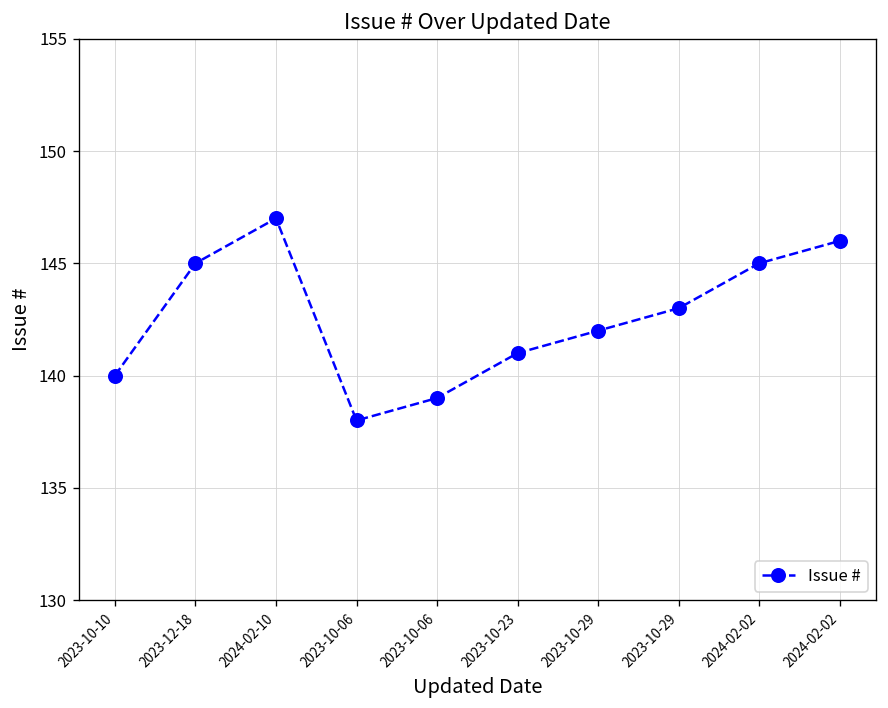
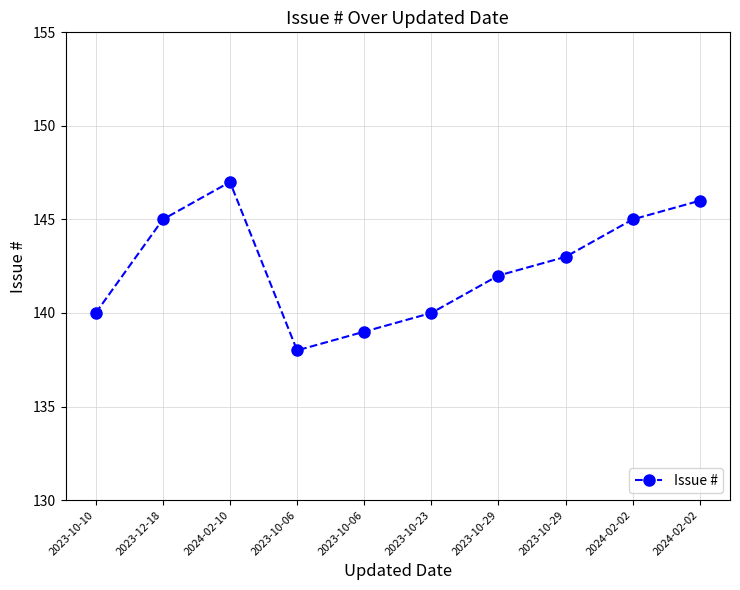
2023-10-23: 141 -> 140
